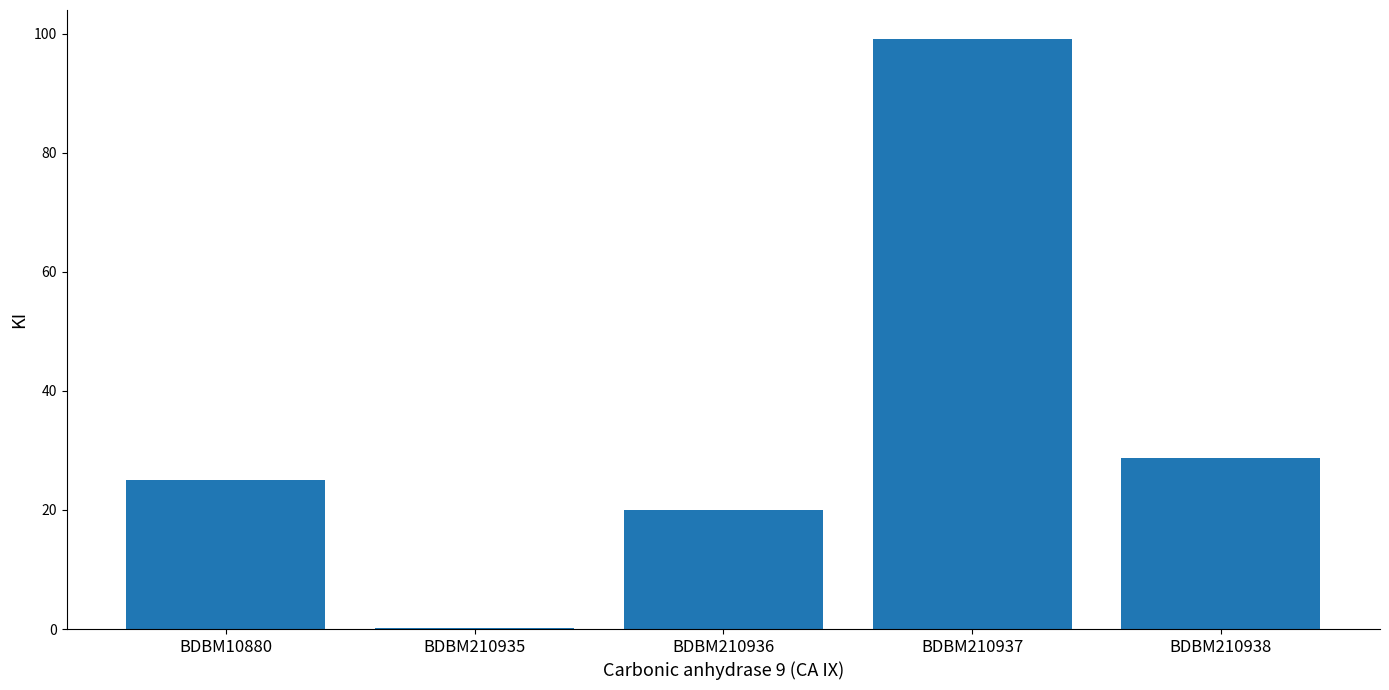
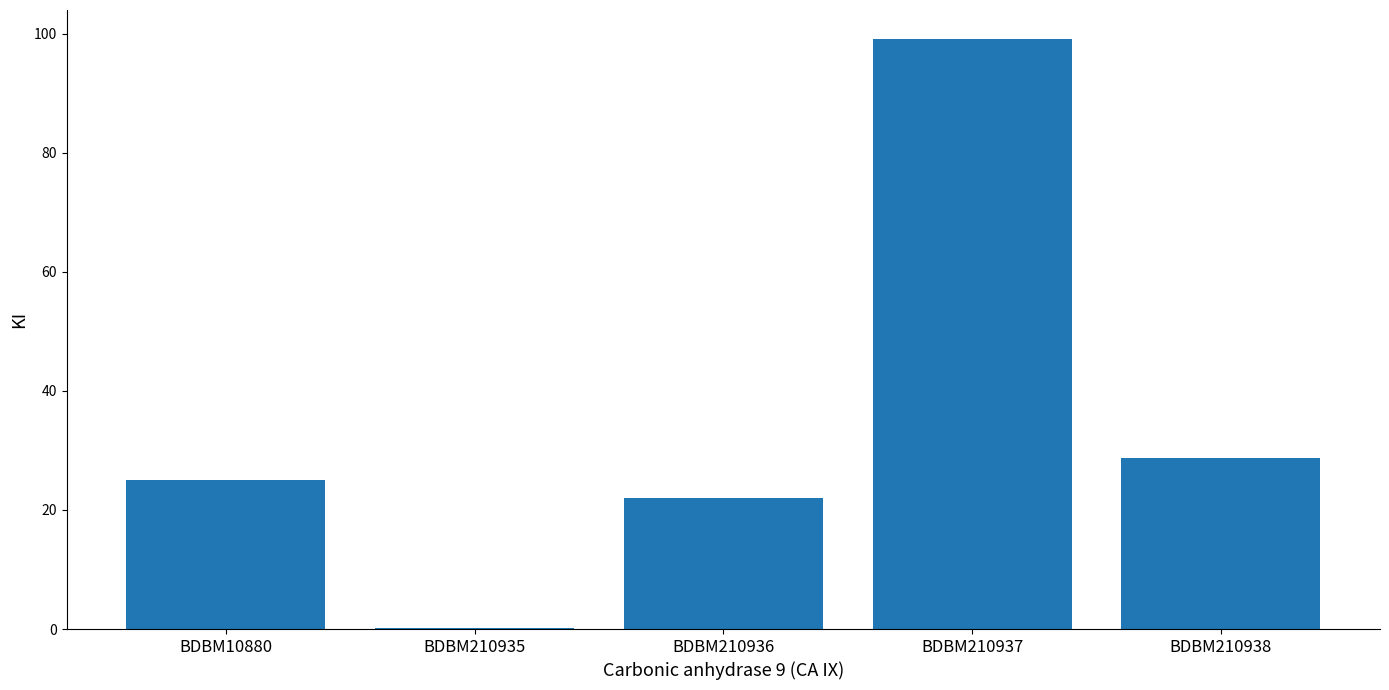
BDBM210936: 20 -> 22
